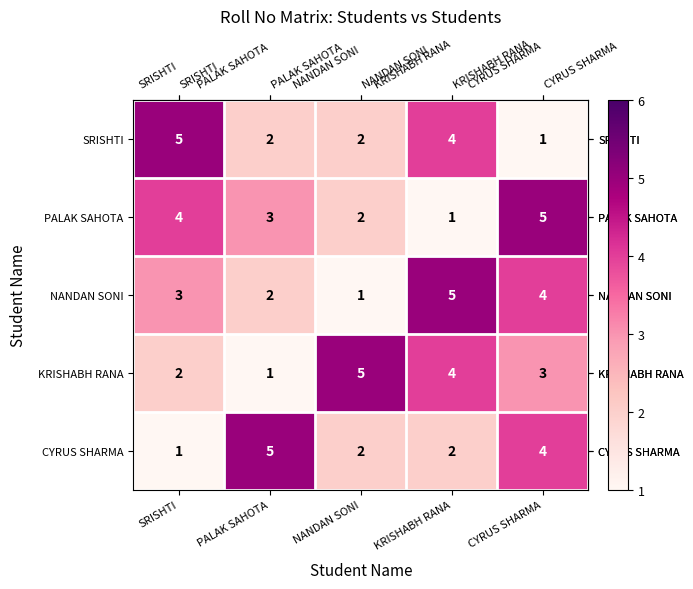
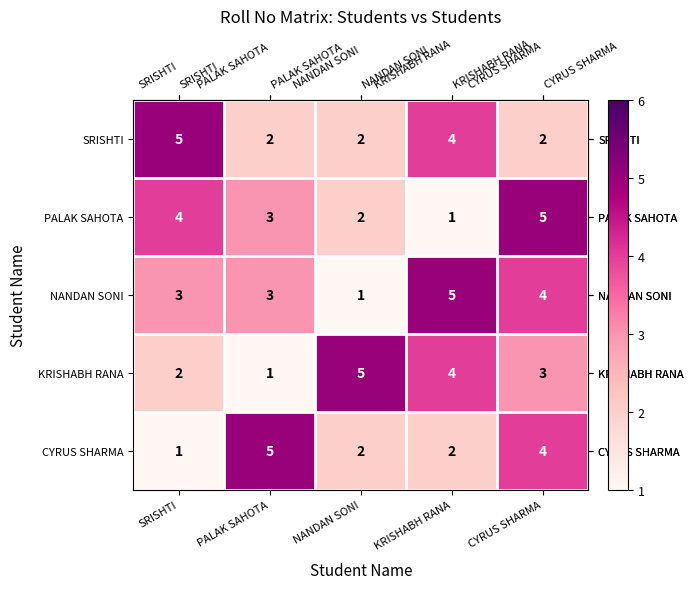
SRISHTI, CYRUS SHARMA: 1 -> 2
NANDAN SONI, PALAK SAHOTA: 2 -> 3
